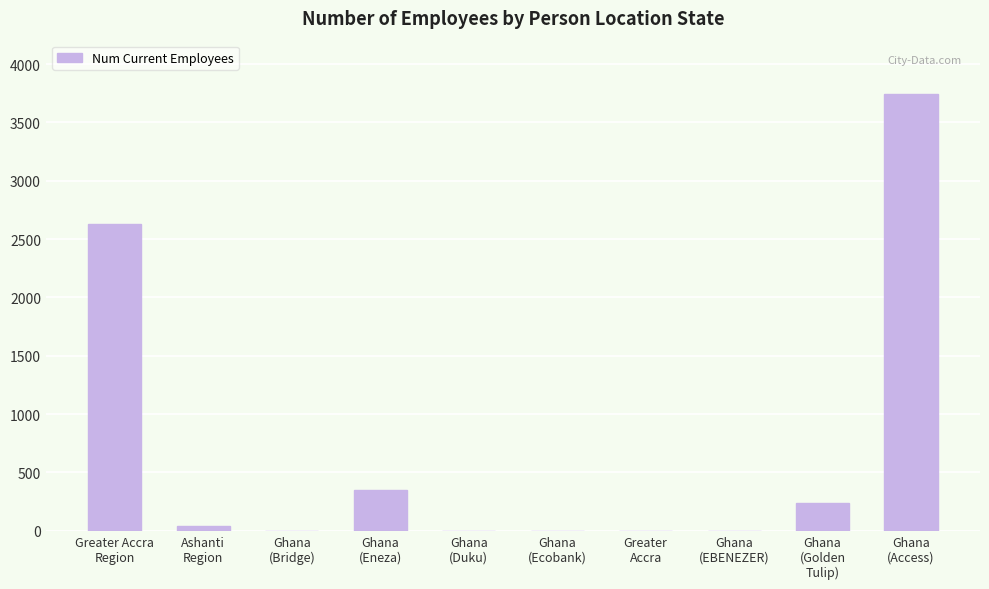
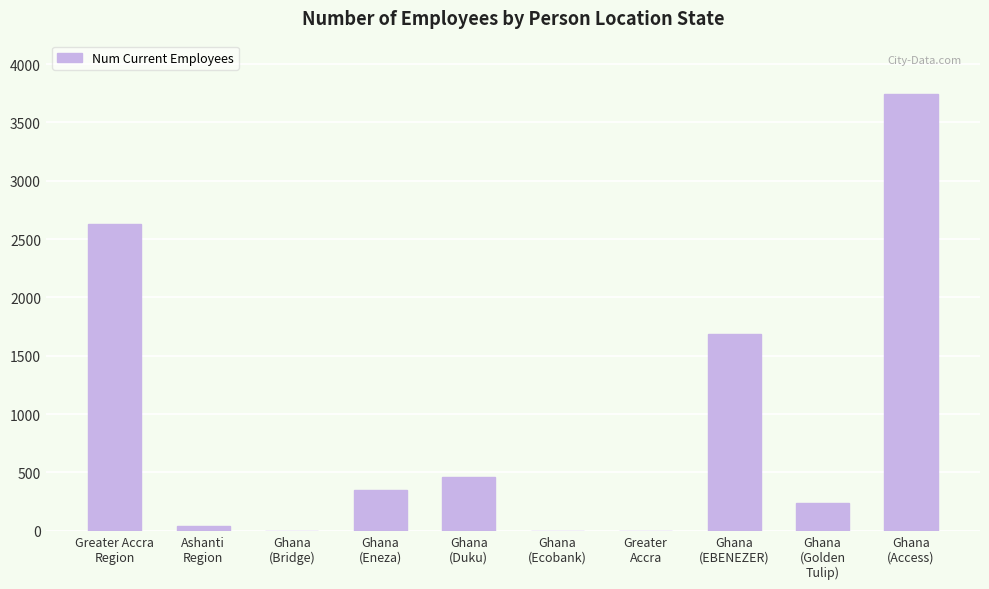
Ghana (Duku): 0 -> 460
Ghana (EBENEZER): 0 -> 1680
